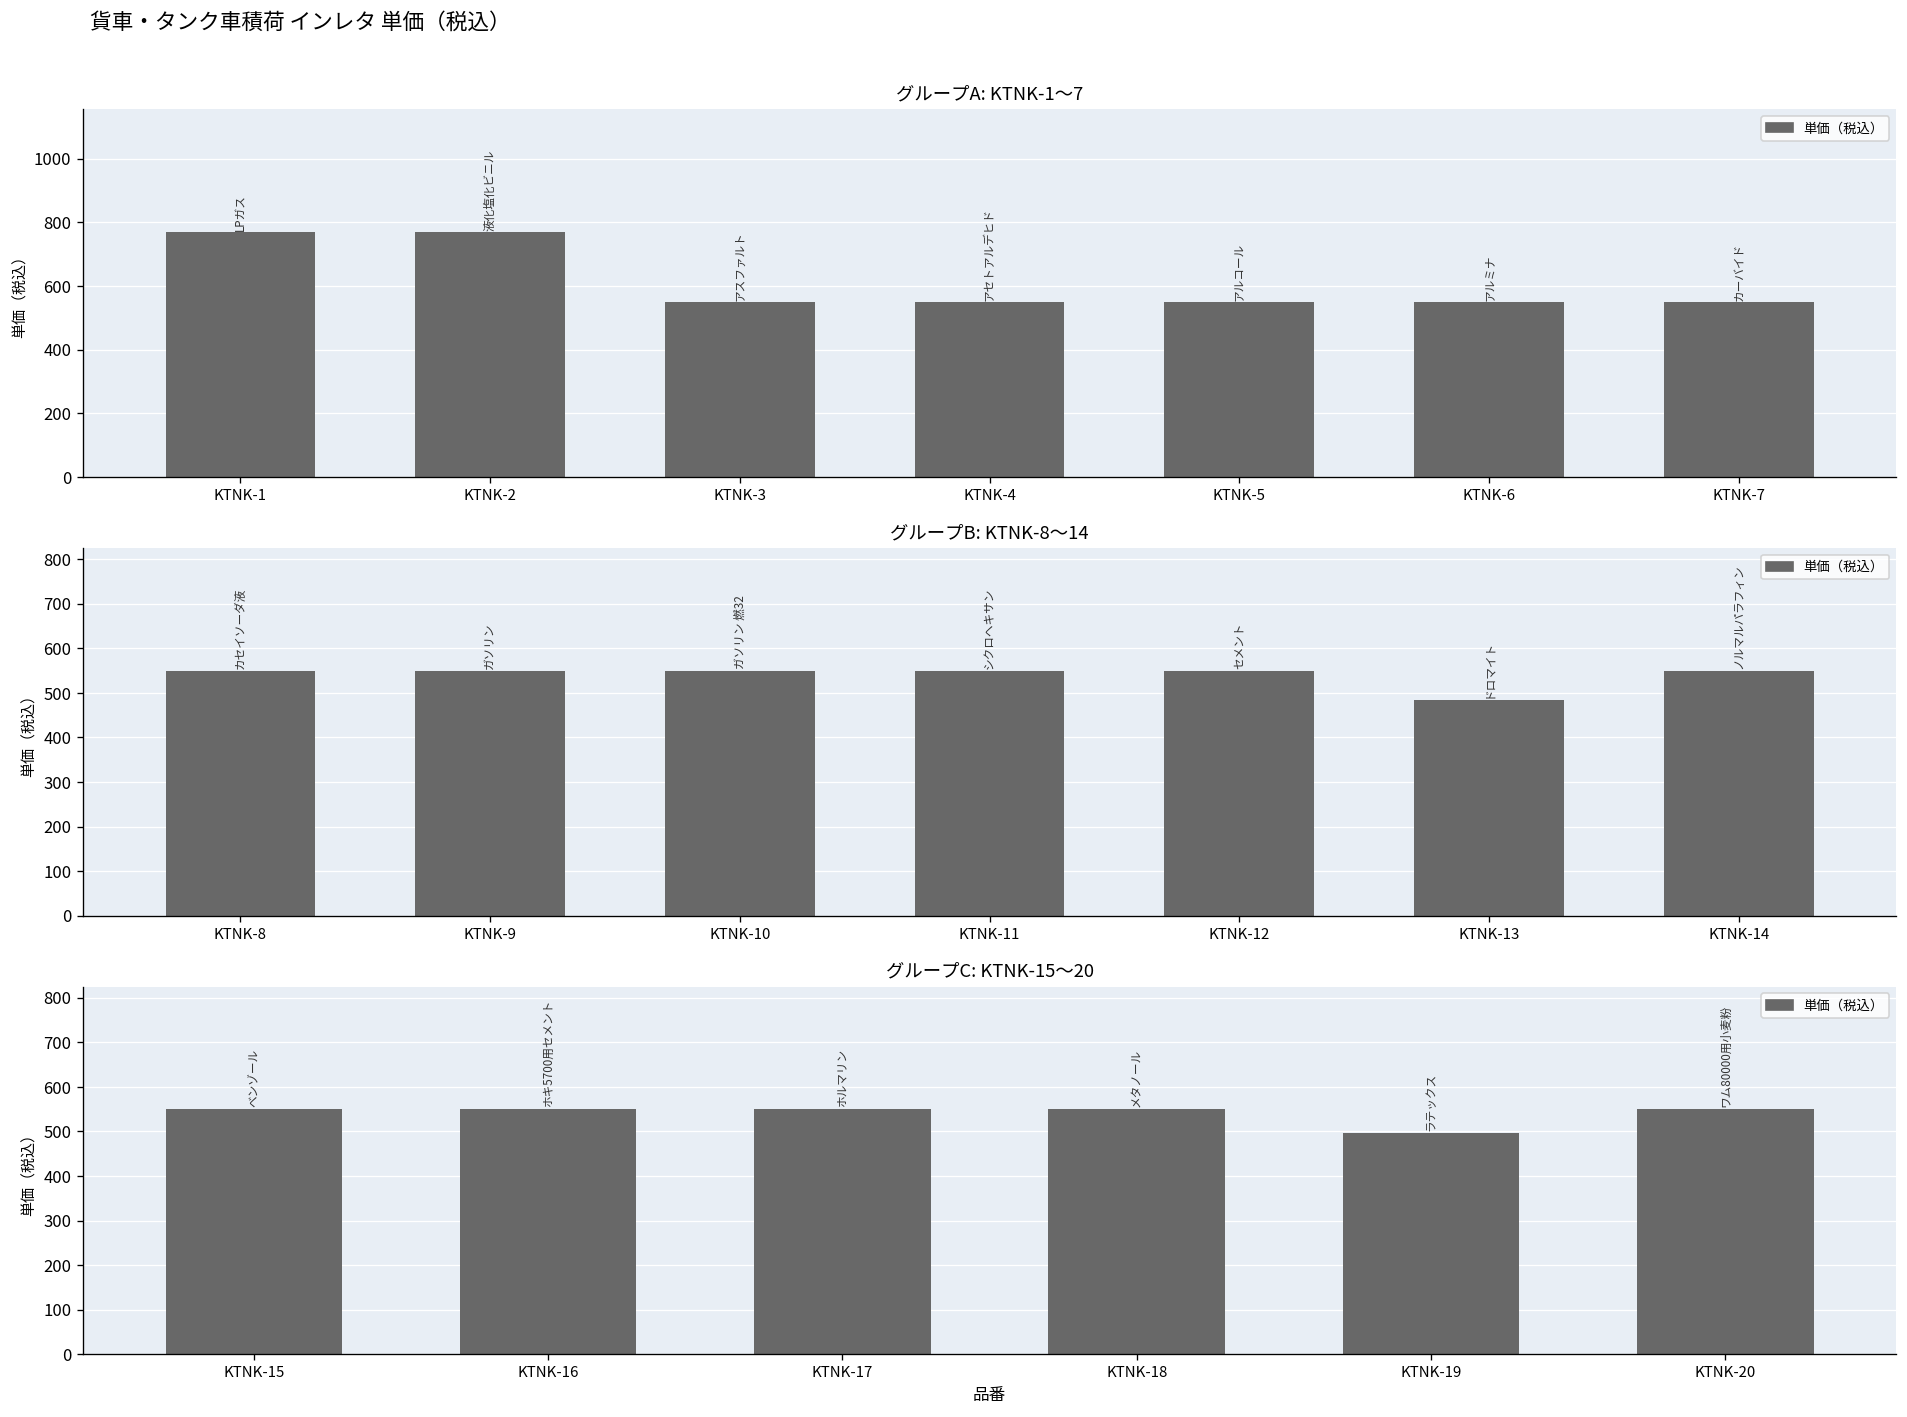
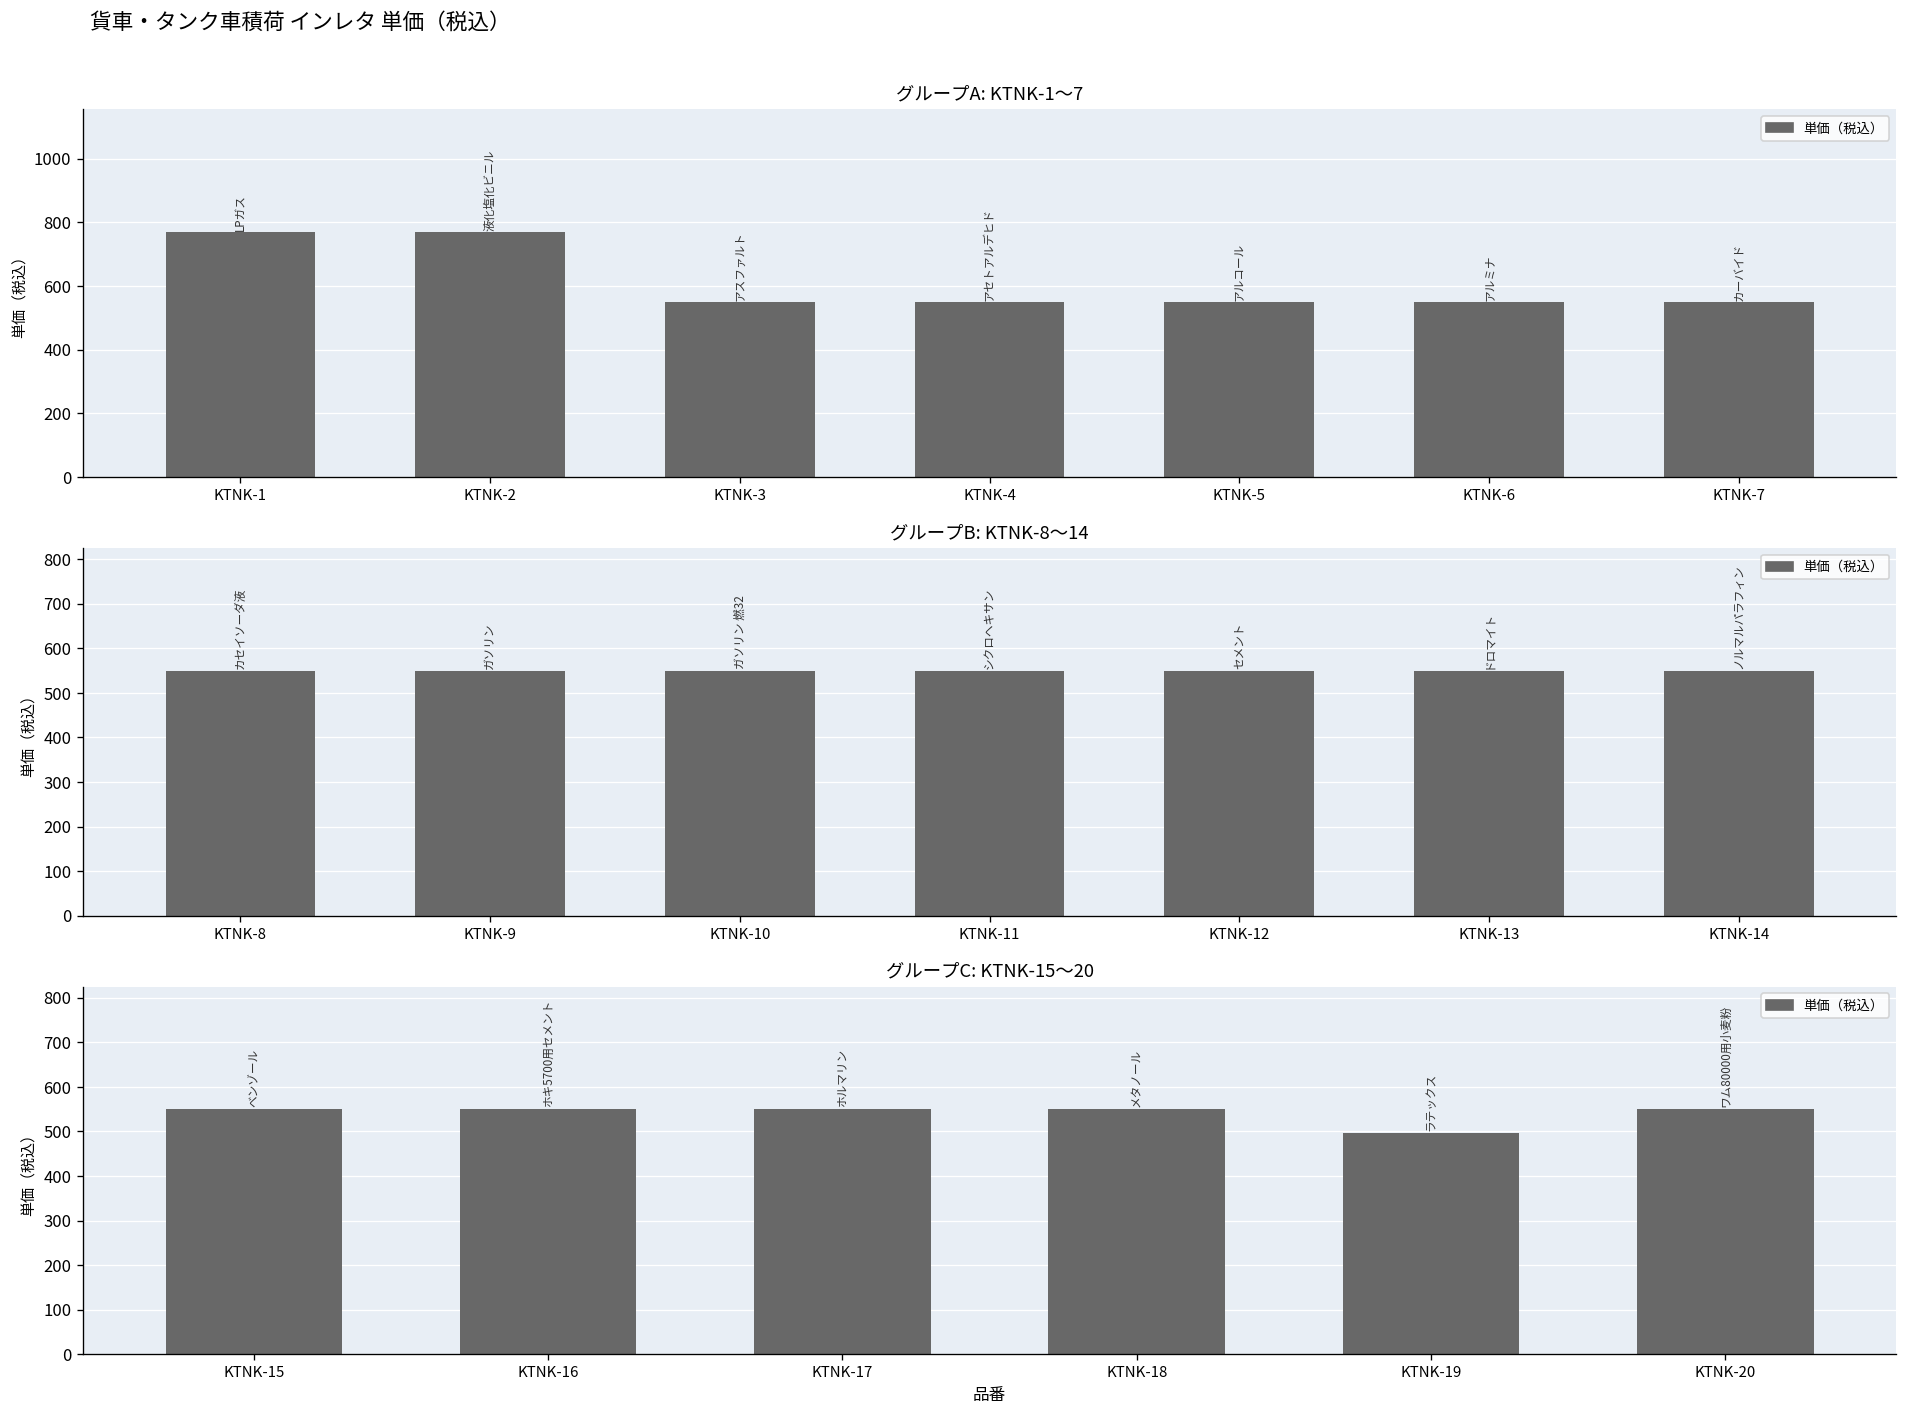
グループB: KTNK-8〜14, KTNK-13: 480 -> 550
